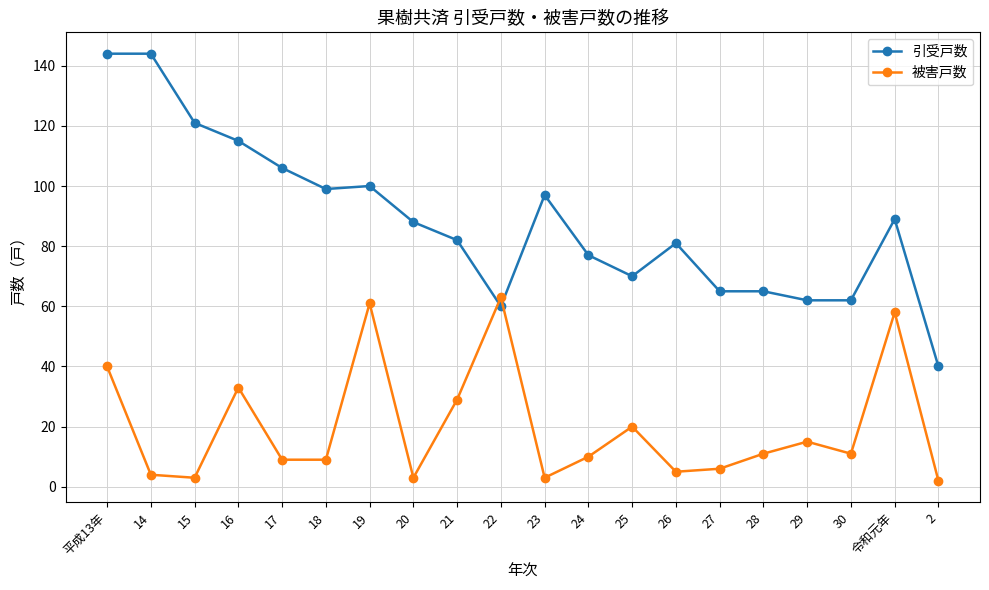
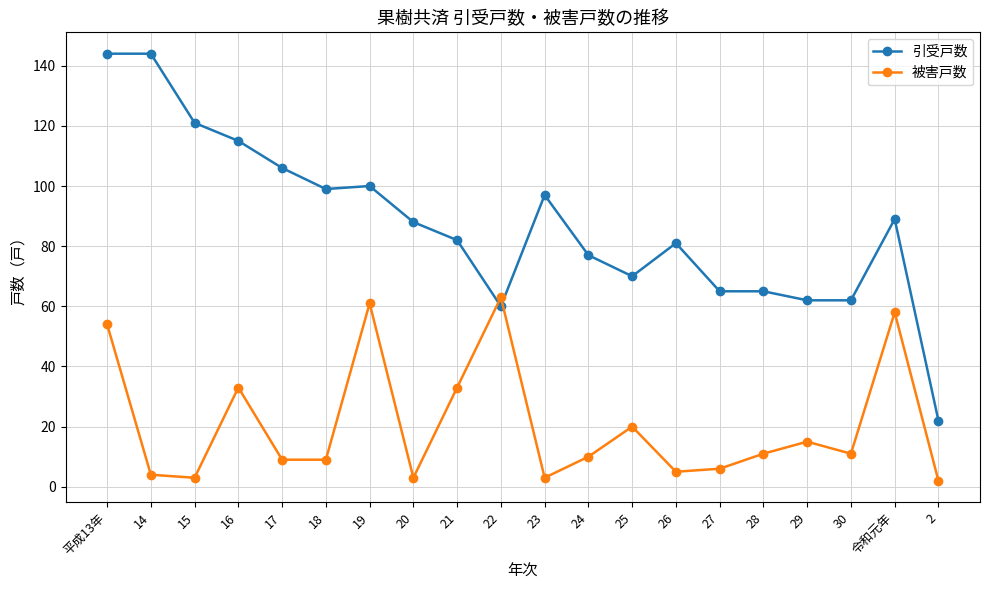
被害戸数, 平成13年: 40 -> 54
被害戸数, 21: 29 -> 33
引受戸数, 2: 40 -> 22
